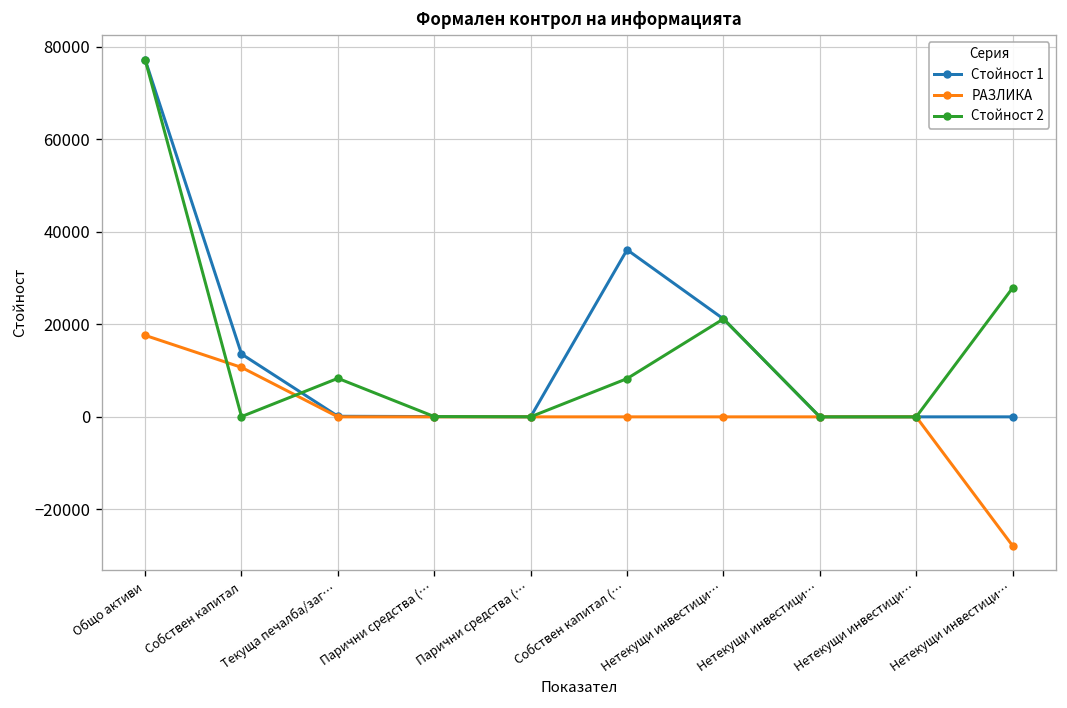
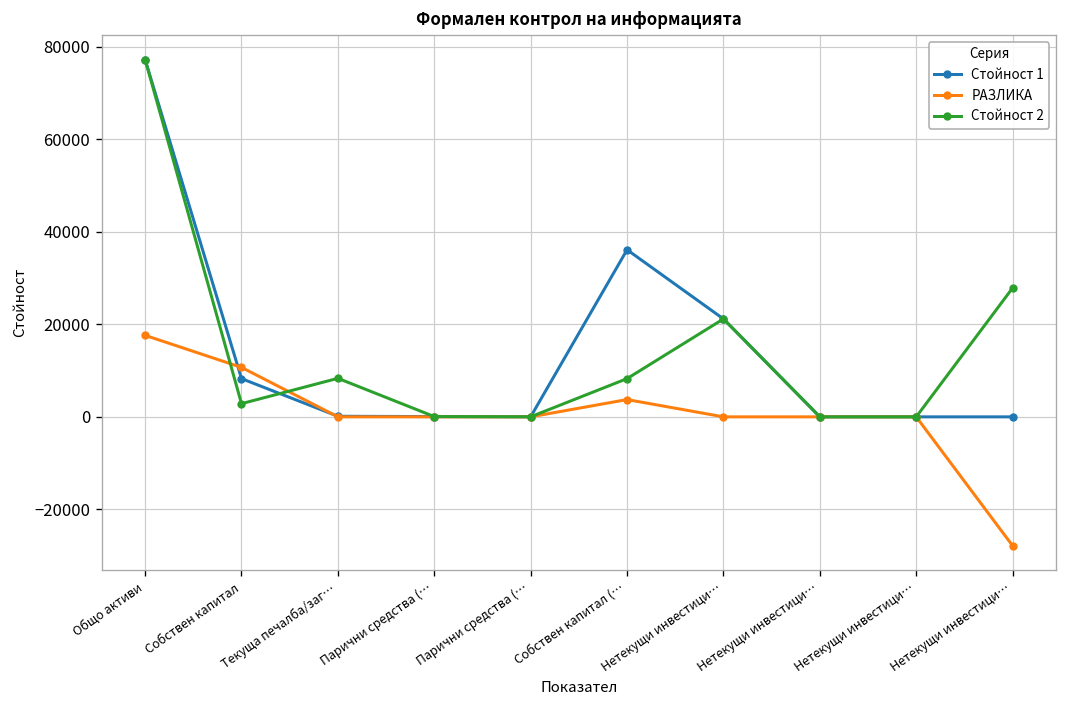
Стойност 1, Собствен капитал: 14000 -> 8000
Стойност 2, Собствен капитал: 0 -> 3000
РАЗЛИКА, Собствен капитал (…: 0 -> 4000
